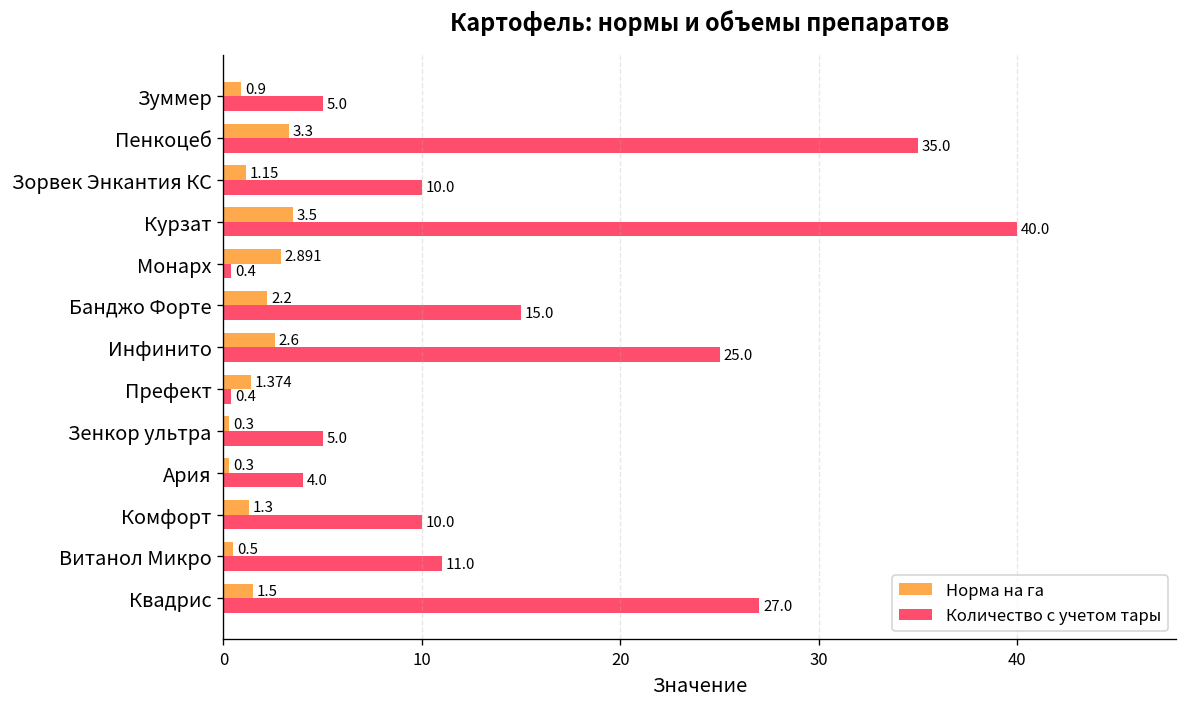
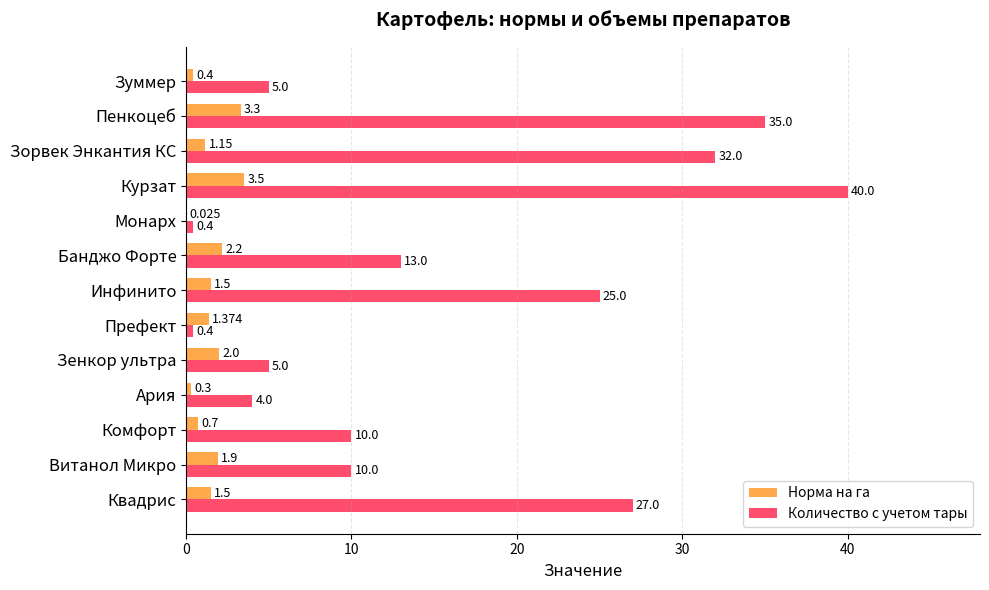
Норма на га, Зуммер: 0.9 -> 0.4
Количество с учетом тары, Зорвек Энкантия КС: 10.0 -> 32.0
Норма на га, Монарх: 2.891 -> 0.025
Количество с учетом тары, Банджо Форте: 15.0 -> 13.0
Норма на га, Инфинито: 2.6 -> 1.5
Норма на га, Зенкор ультра: 0.3 -> 2.0
Норма на га, Комфорт: 1.3 -> 0.7
Норма на га, Витанол Микро: 0.5 -> 1.9
Количество с учетом тары, Витанол Микро: 11.0 -> 10.0
